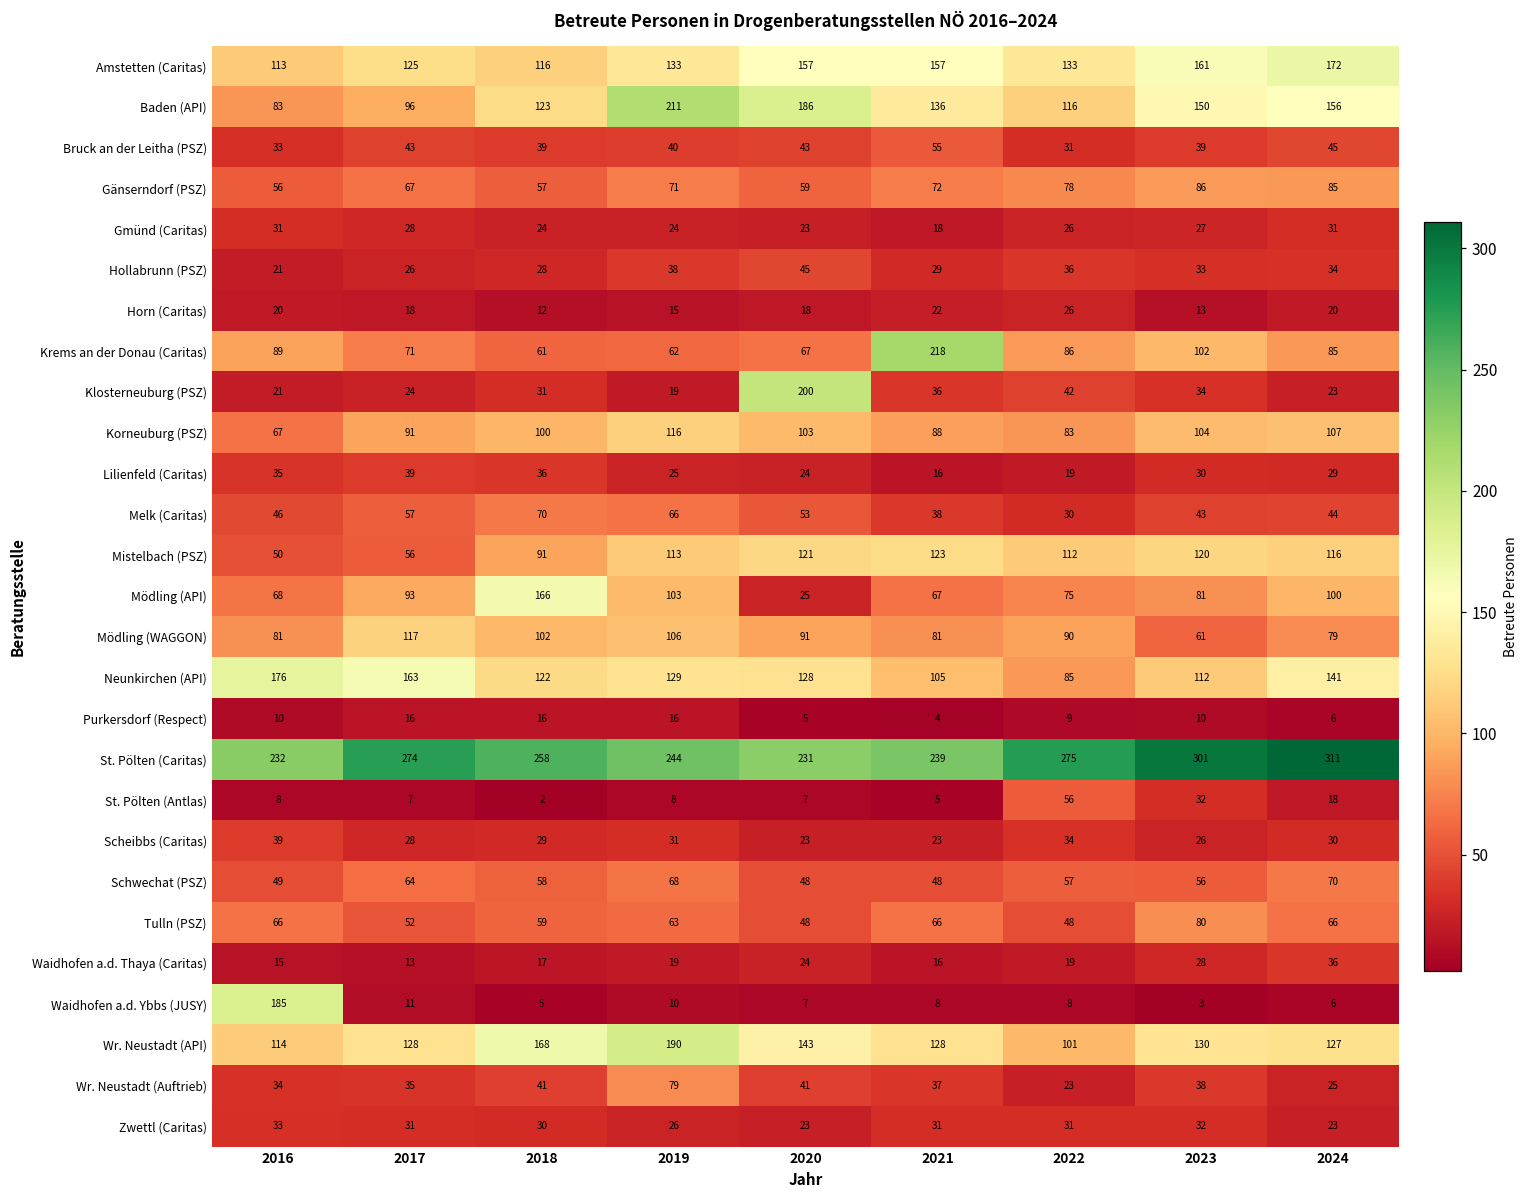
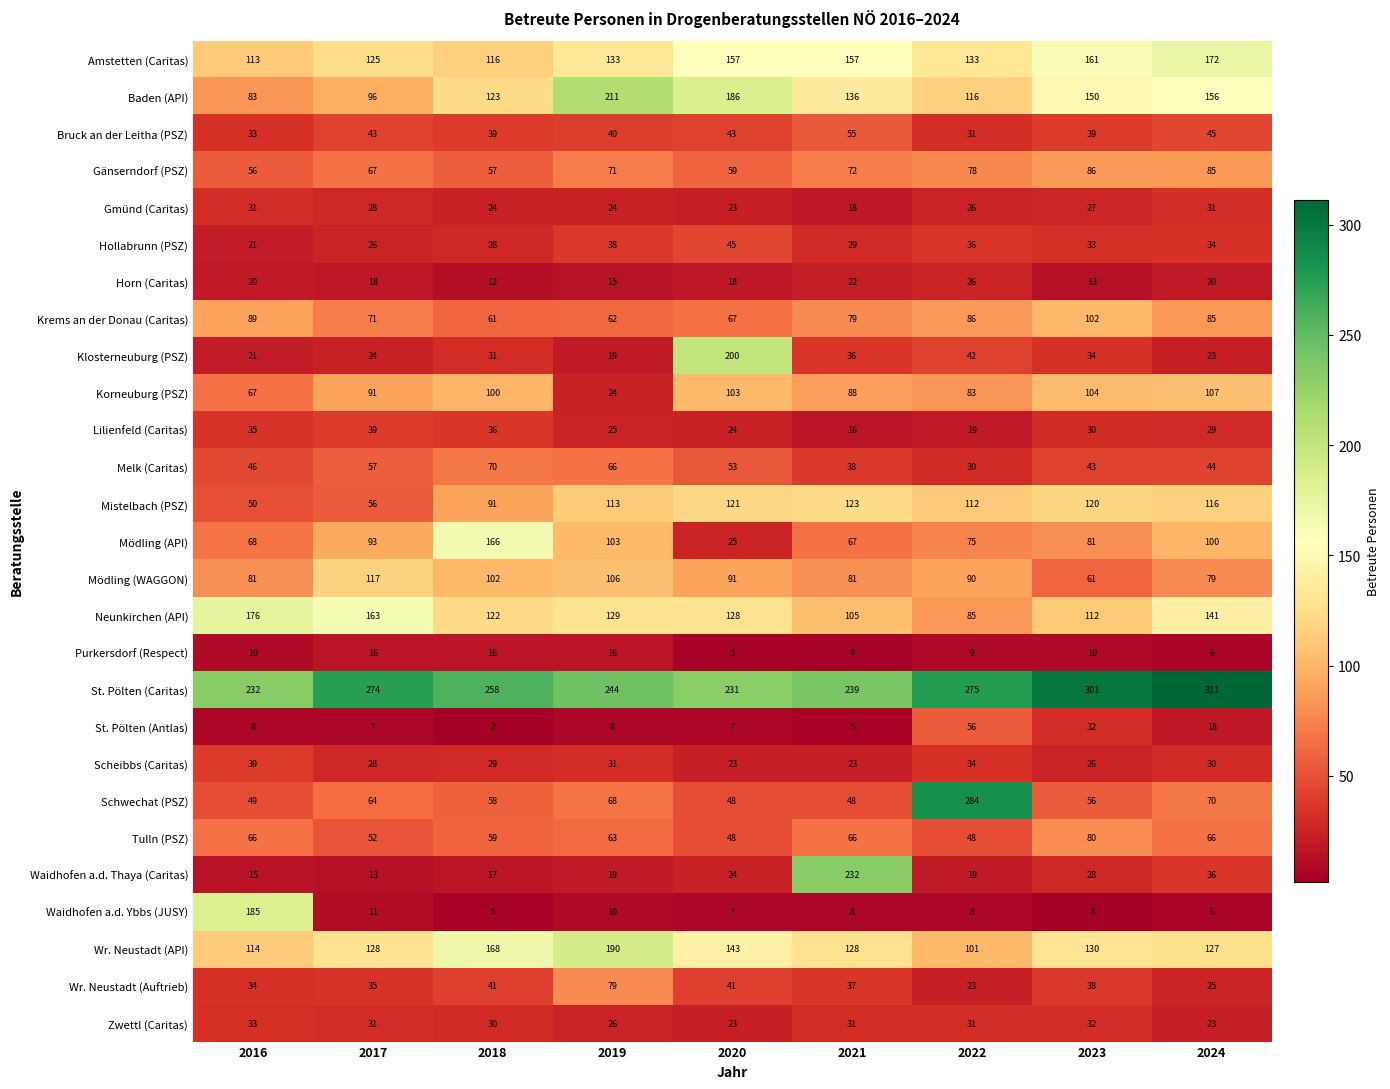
Krems an der Donau (Caritas), 2021: 218 -> 79
Korneuburg (PSZ), 2019: 116 -> 24
Schwechat (PSZ), 2022: 57 -> 284
Waidhofen a.d. Thaya (Caritas), 2021: 16 -> 232
